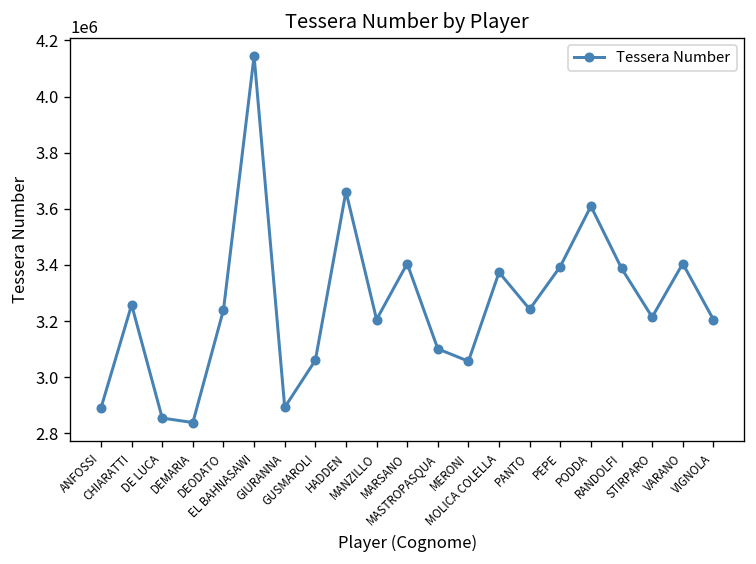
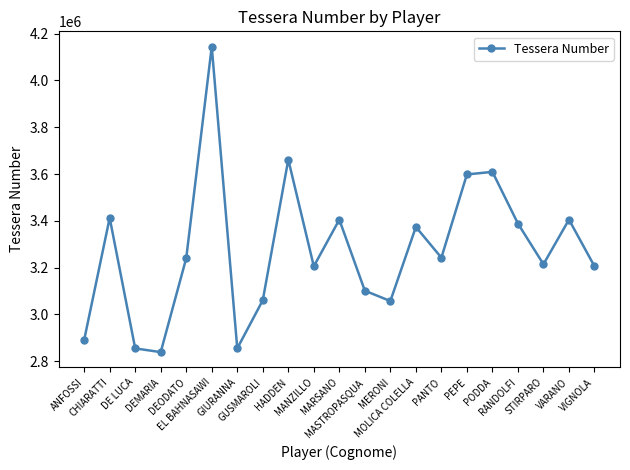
CHIARATTI: 3260000 -> 3410000
GIURANNA: 2890000 -> 2850000
PEPE: 3390000 -> 3600000
